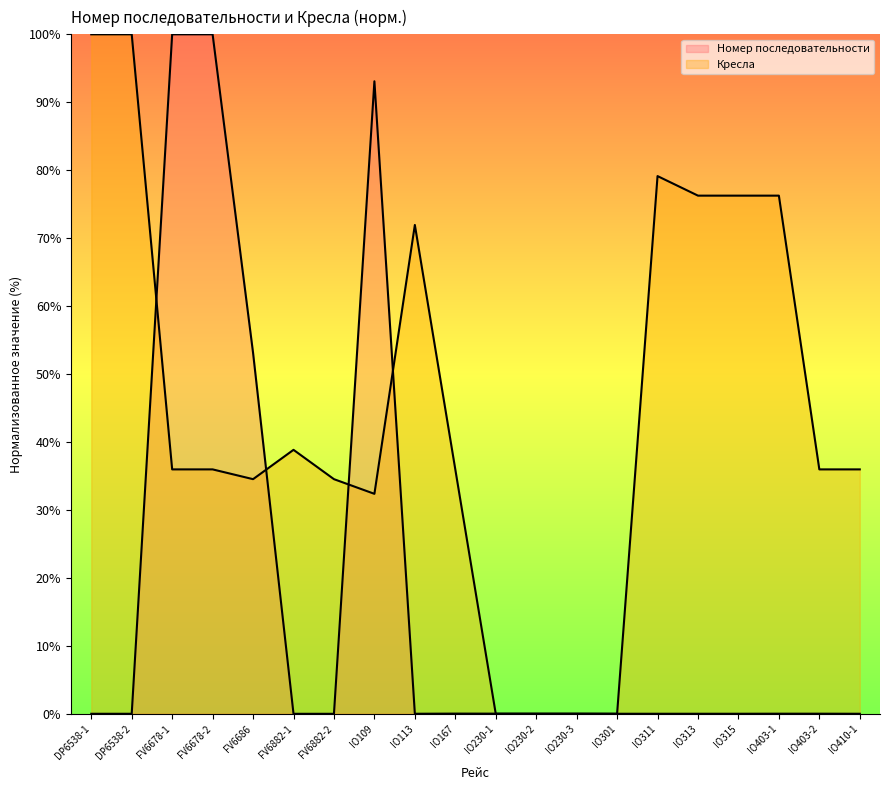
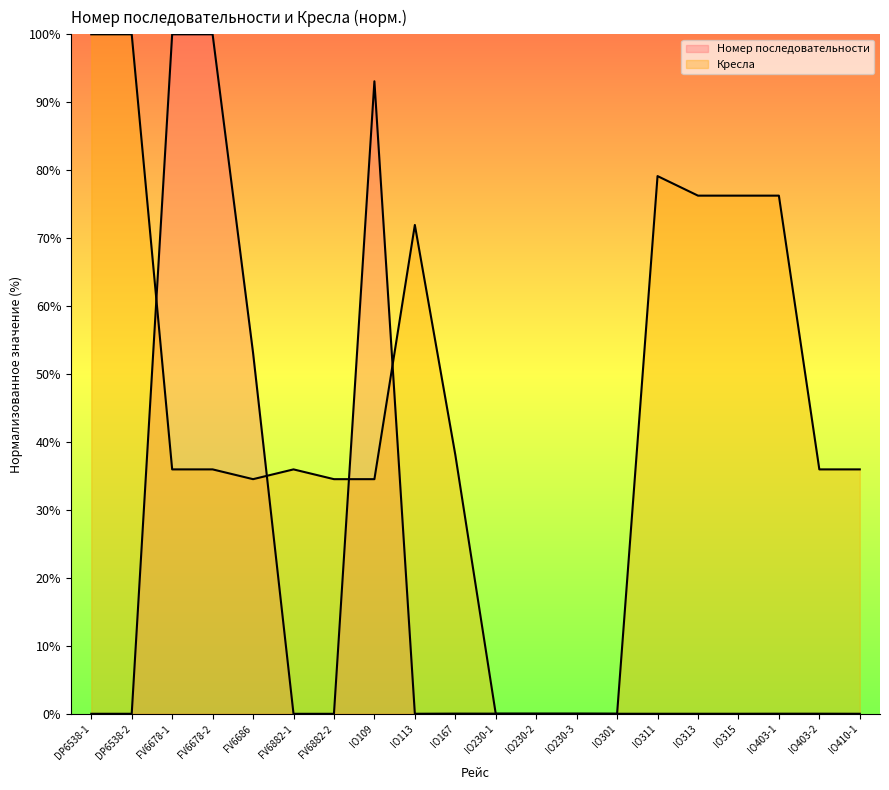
Кресла, FV6882-1: 39% -> 36%
Кресла, IO109: 32% -> 35%
Кресла, IO167: 36% -> 38%
